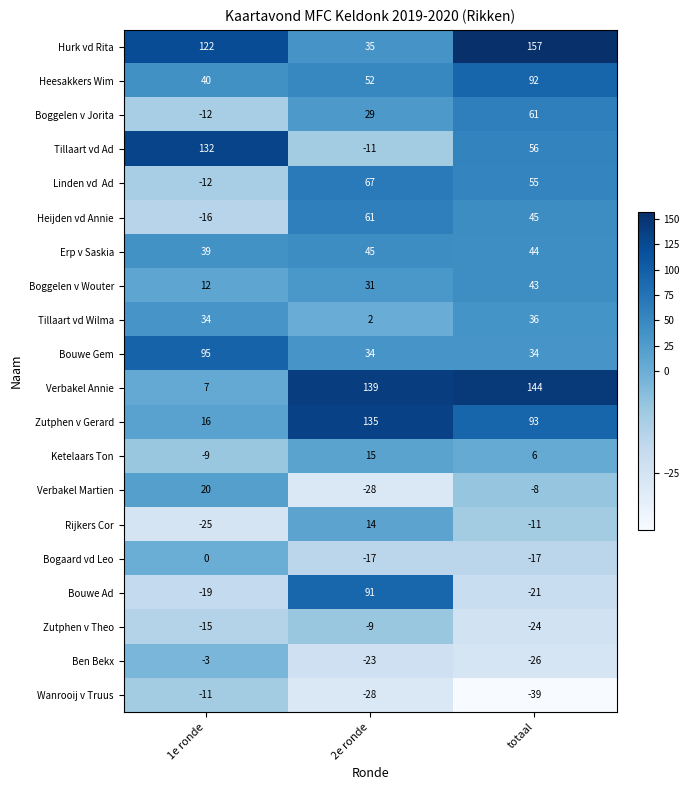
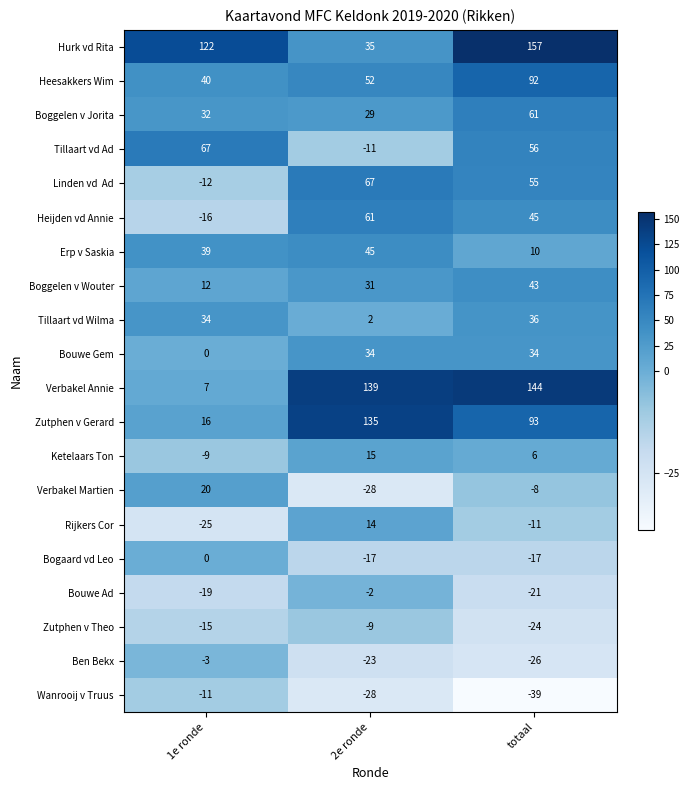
Boggelen v Jorita, 1e ronde: -12 -> 32
Tillaart vd Ad, 1e ronde: 132 -> 67
Erp v Saskia, totaal: 44 -> 10
Bouwe Gem, 1e ronde: 95 -> 0
Bouwe Ad, 2e ronde: 91 -> -2
